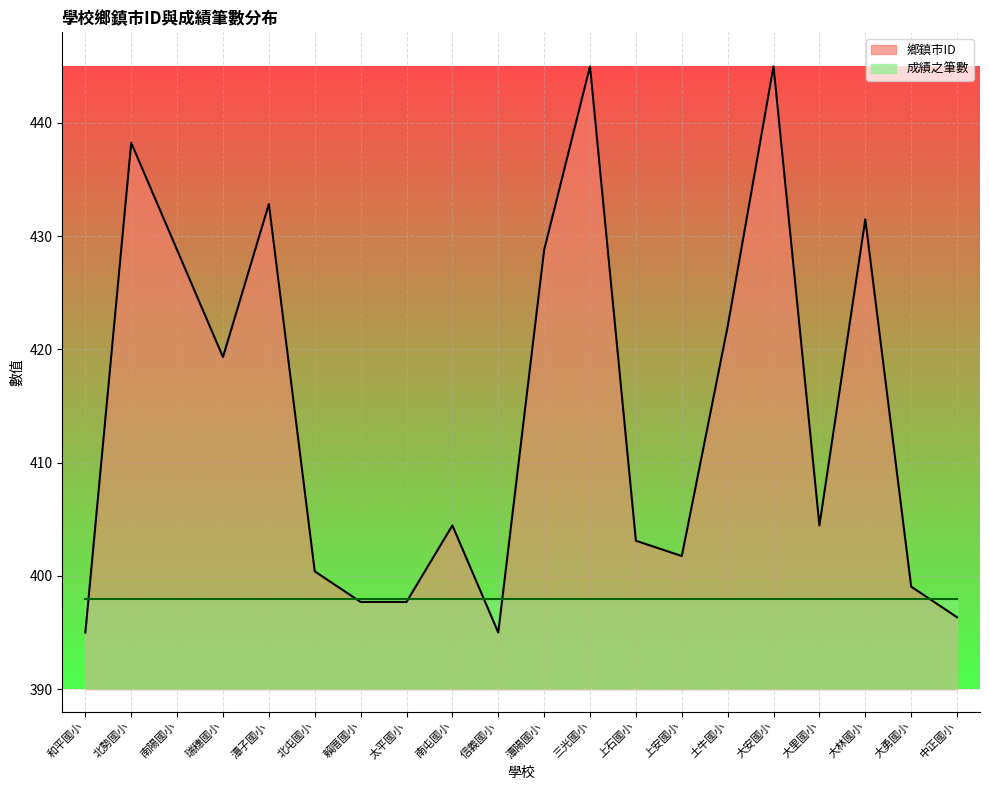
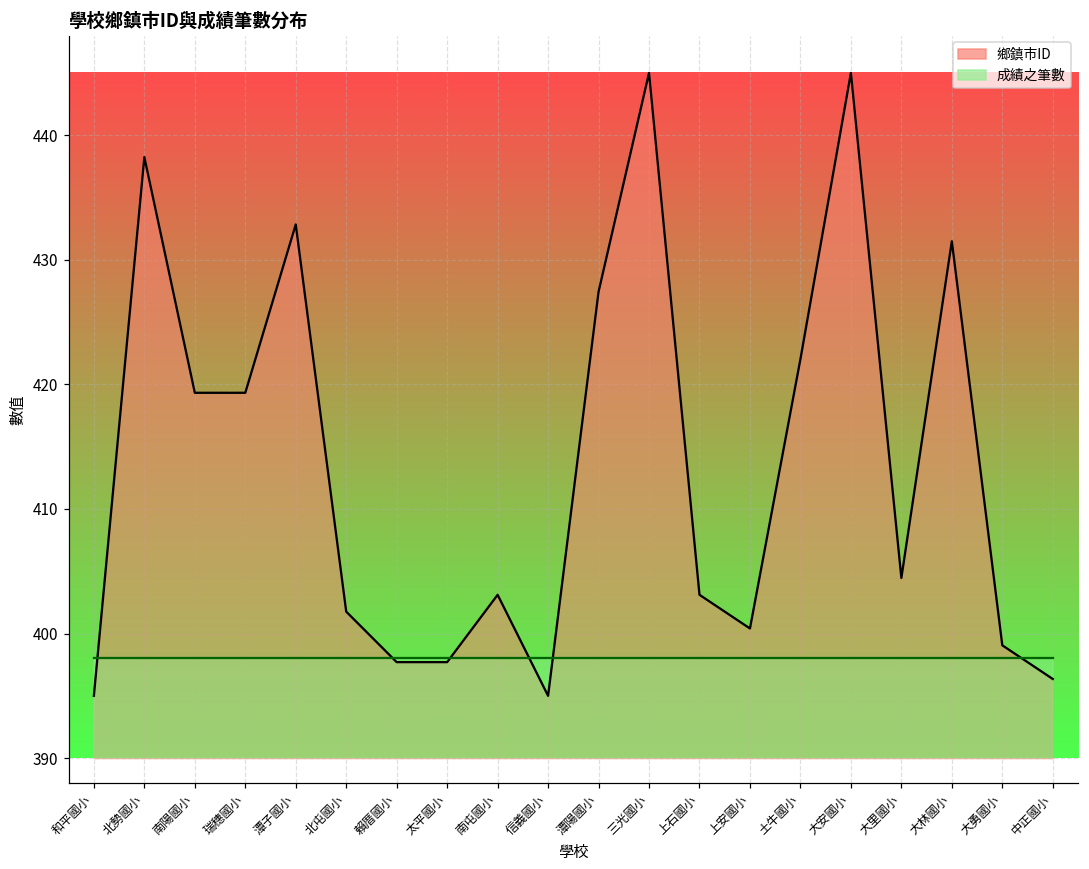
鄉鎮市ID, 南陽國小: 428.8 -> 419.3
鄉鎮市ID, 北屯國小: 400.4 -> 401.8
鄉鎮市ID, 南屯國小: 404.5 -> 403.1
鄉鎮市ID, 潭陽國小: 428.8 -> 427.4
鄉鎮市ID, 上安國小: 401.8 -> 400.4
